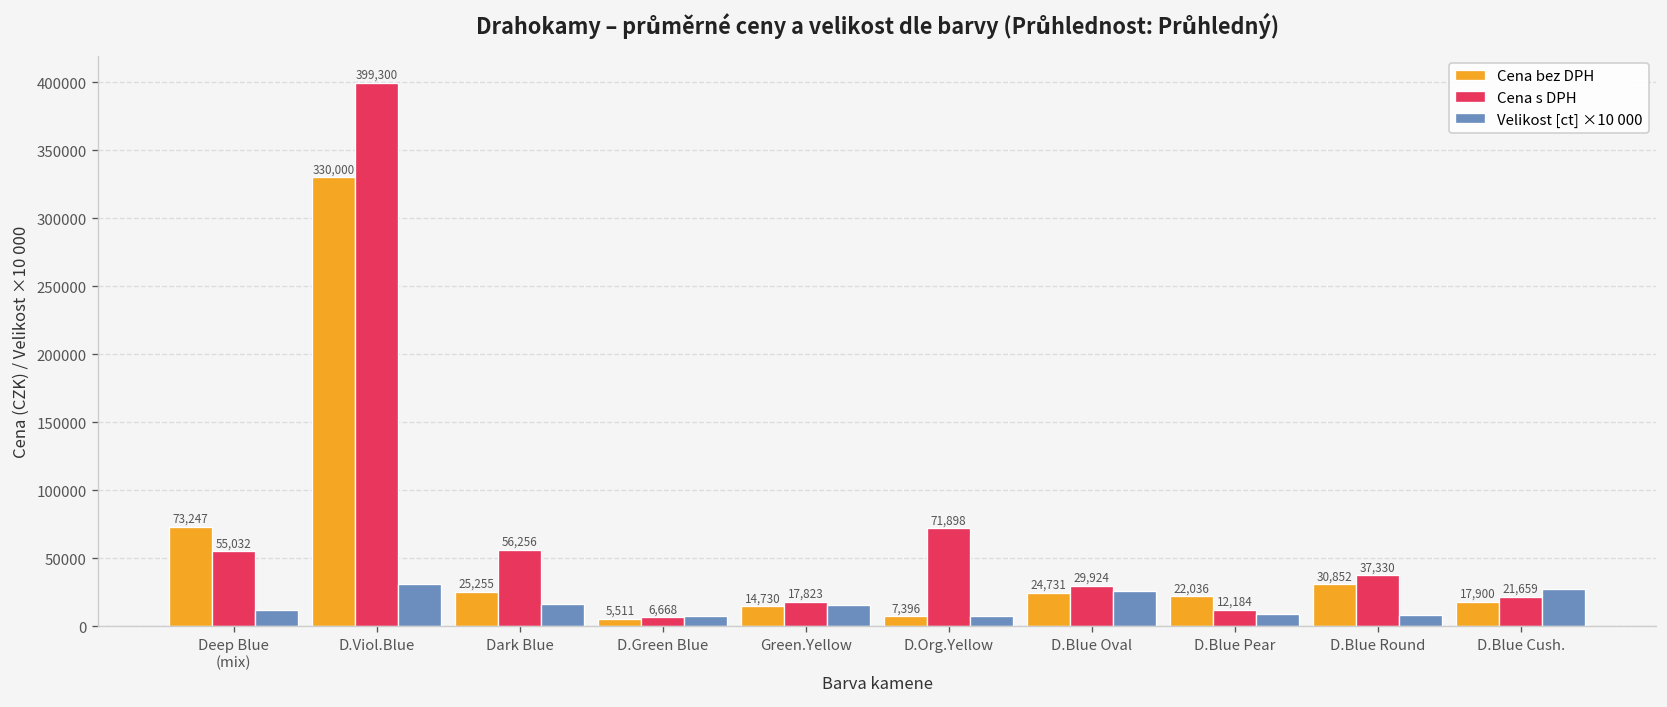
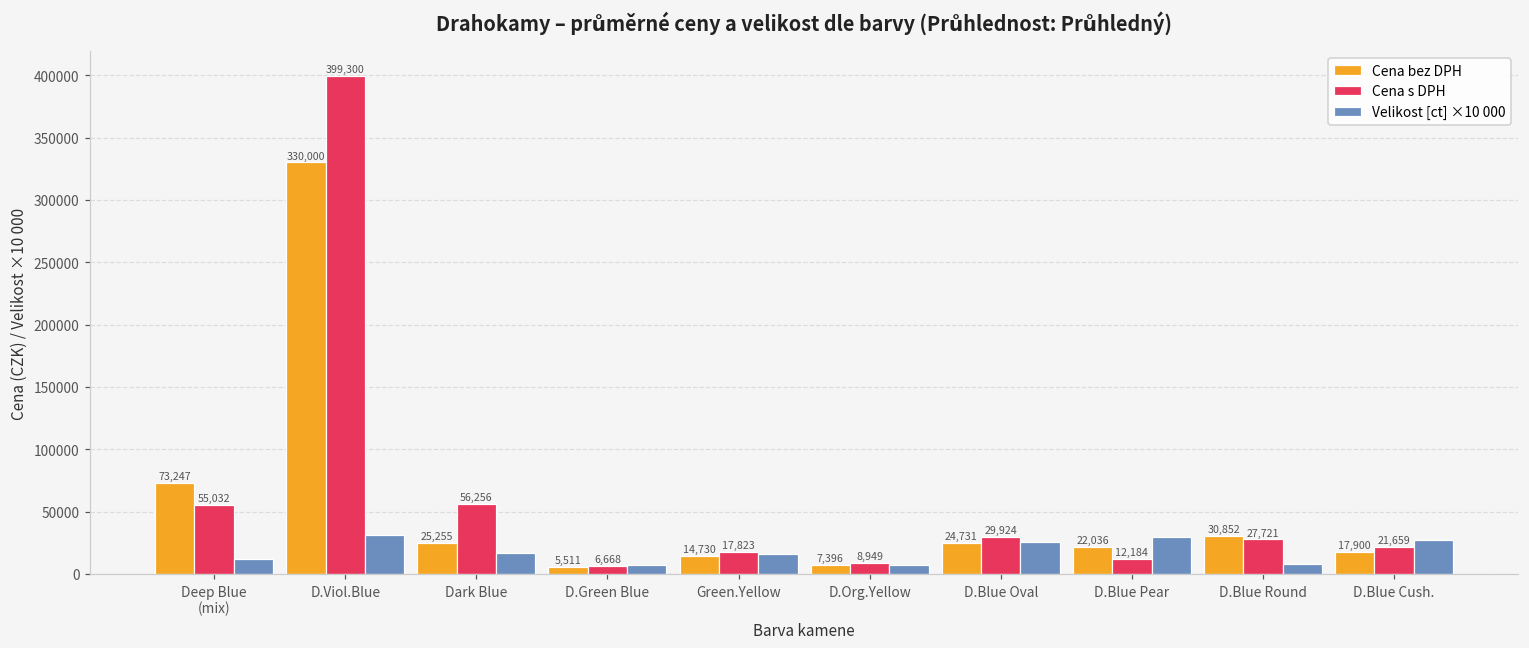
Cena s DPH, D.Org.Yellow: 71,898 -> 8,949
Velikost [ct] ×10 000, D.Blue Pear: 9000 -> 30000
Cena s DPH, D.Blue Round: 37,330 -> 27,721
